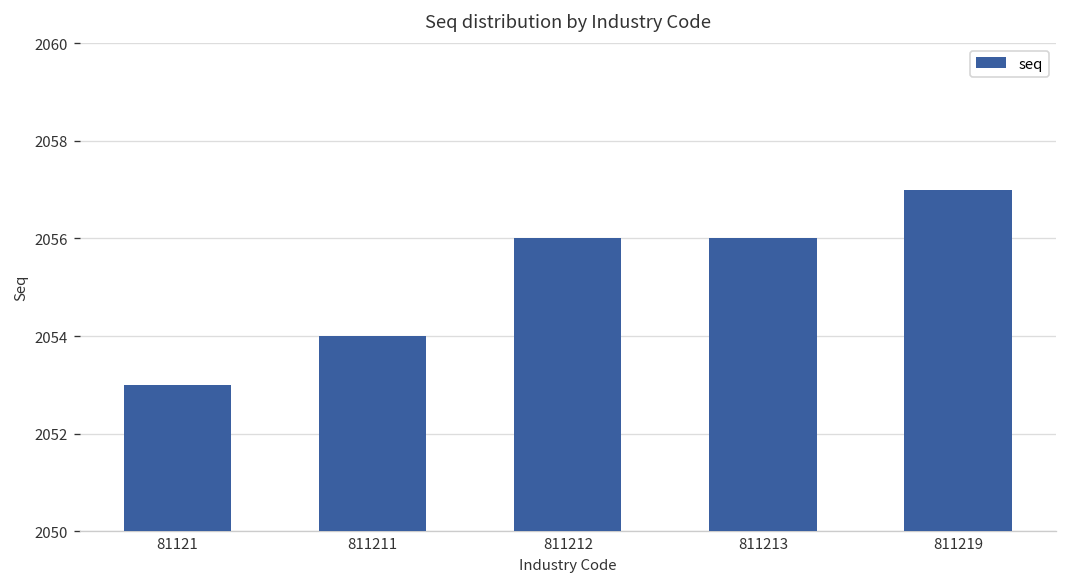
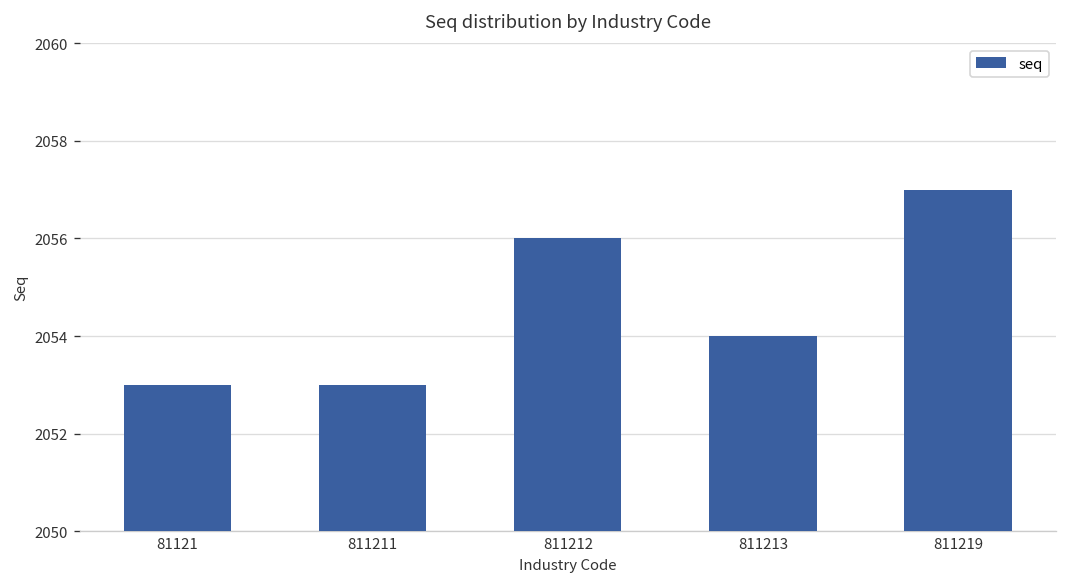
811211: 2054 -> 2053
811213: 2056 -> 2054
